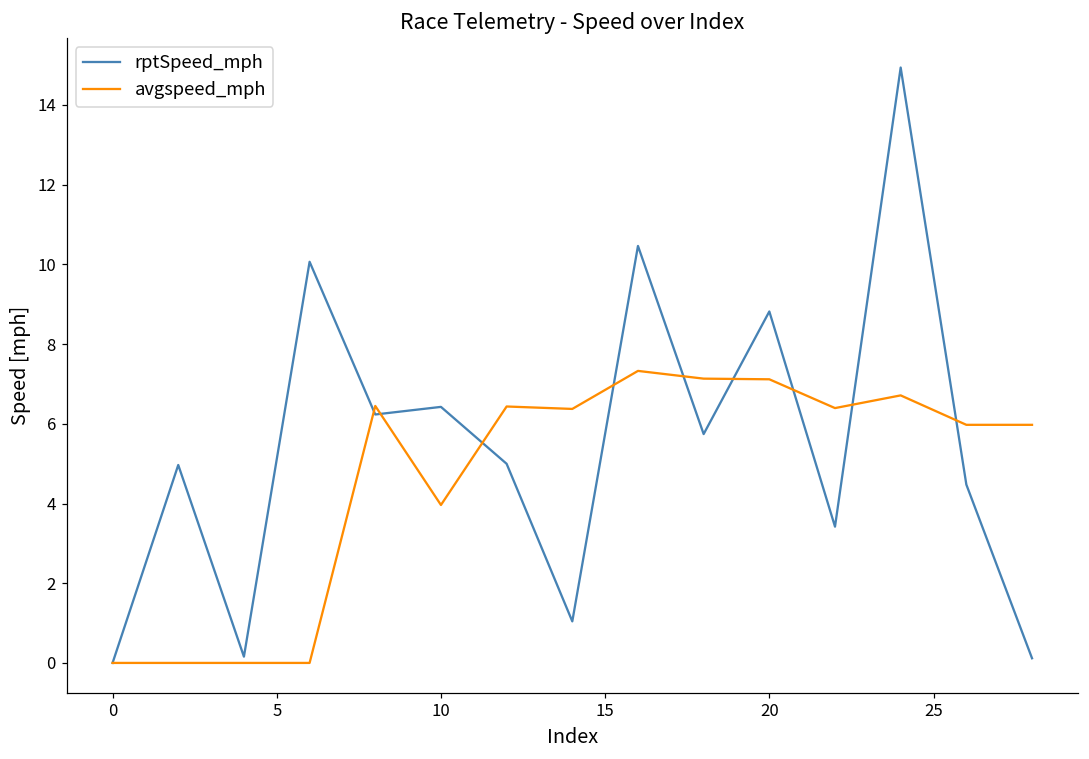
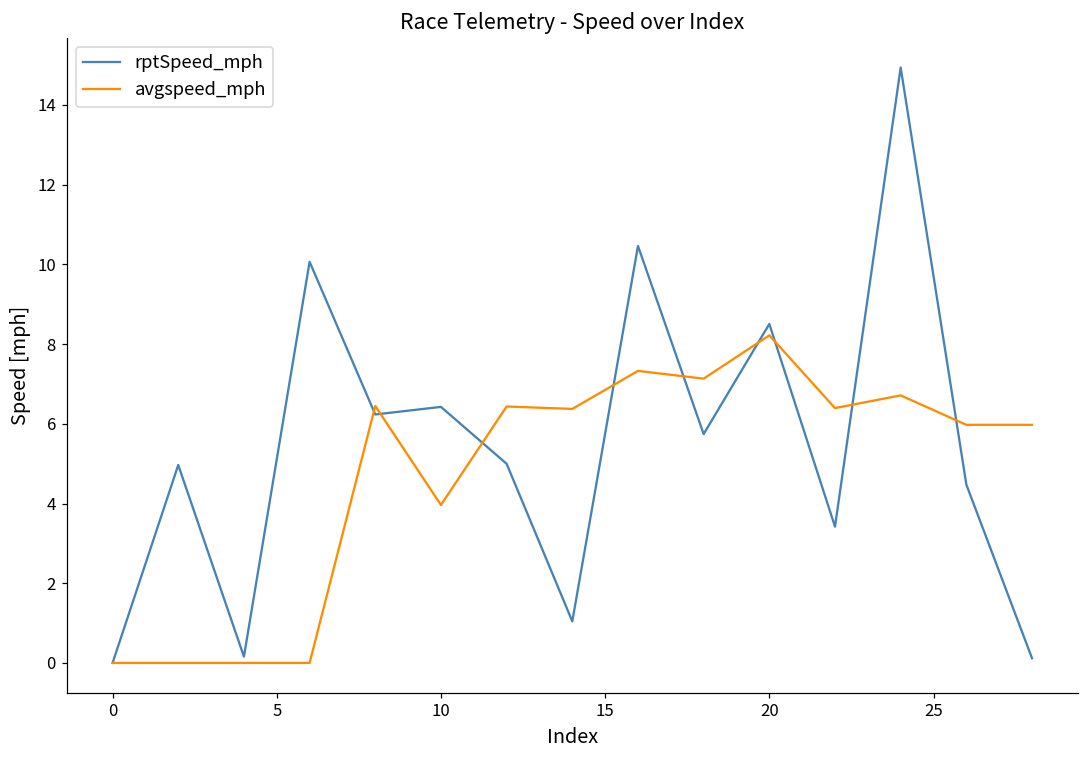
rptSpeed_mph, 20: 8.8 -> 8.5
avgspeed_mph, 20: 7.1 -> 8.2
